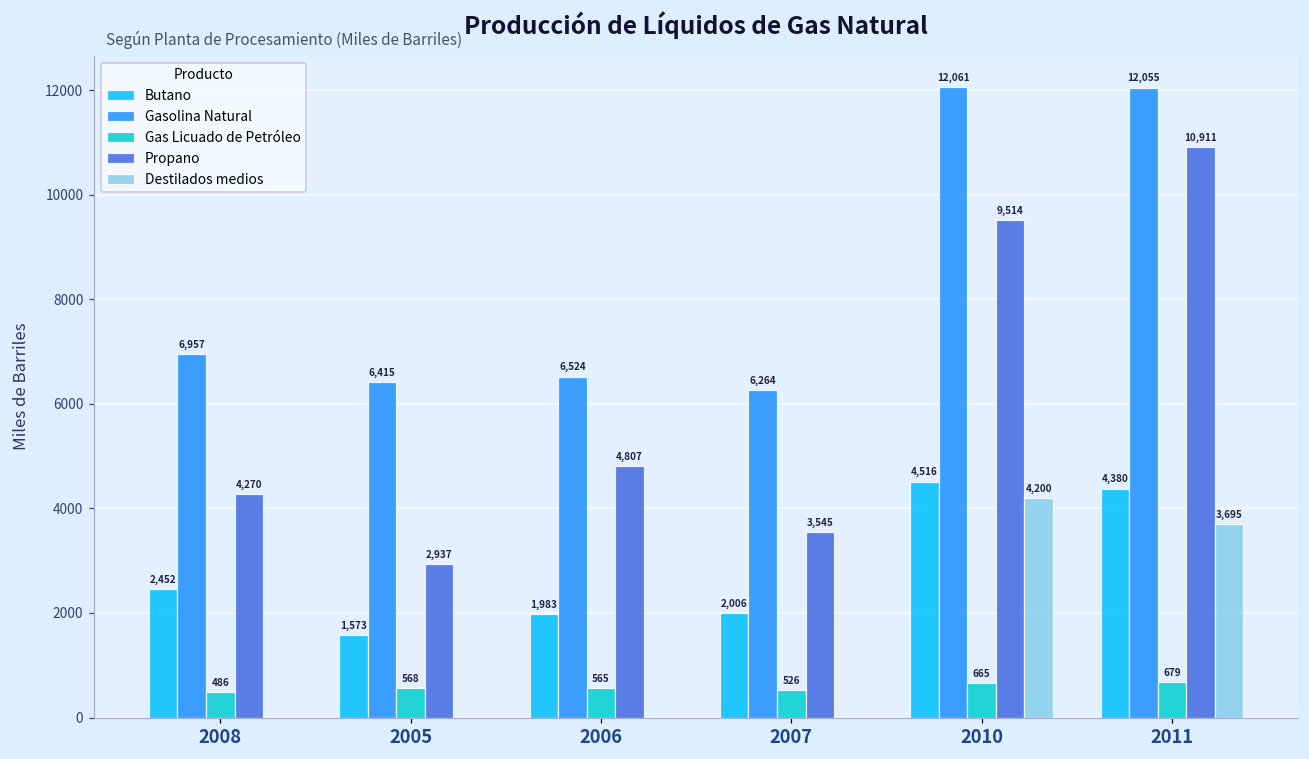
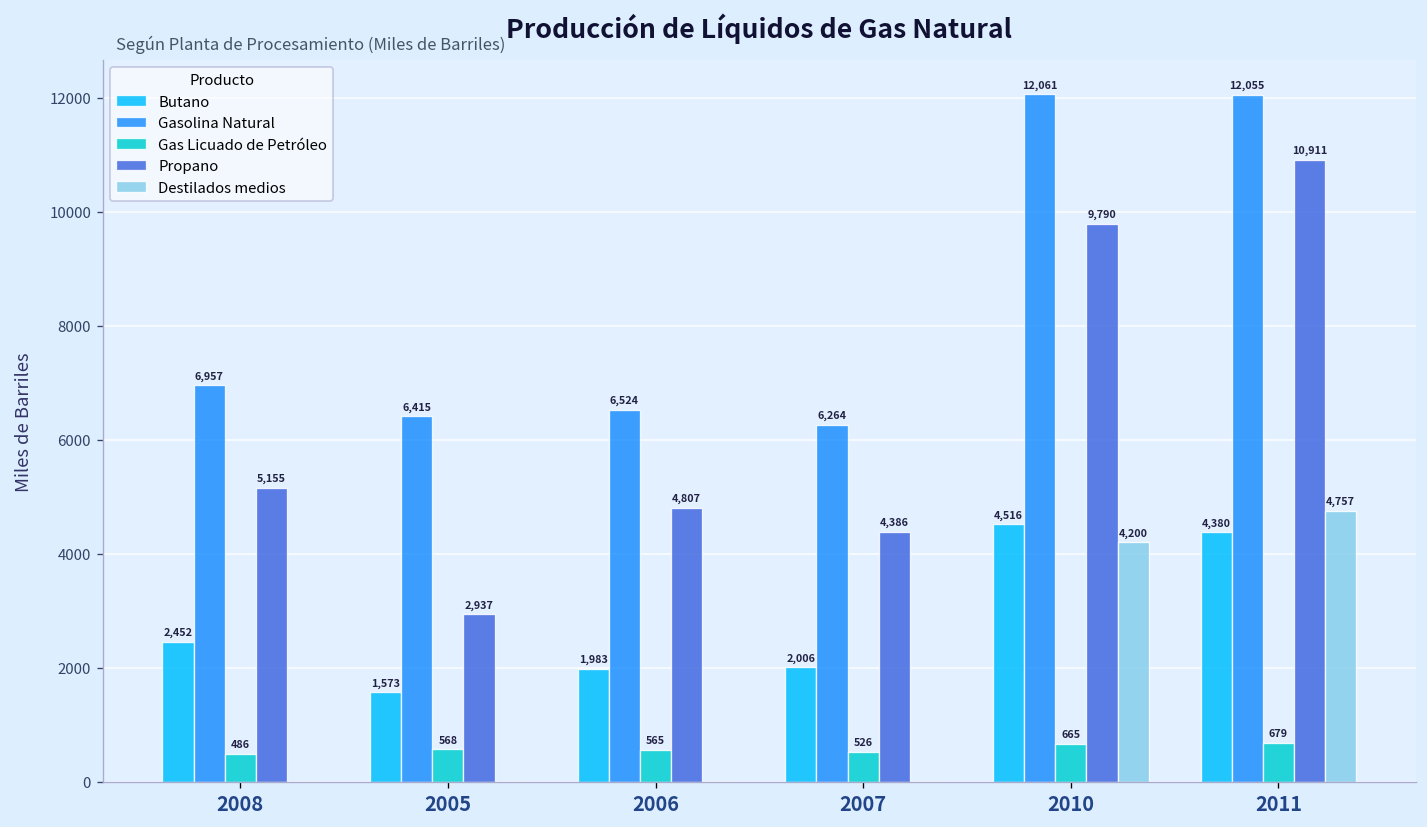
Propano, 2008: 4,270 -> 5,155
Propano, 2007: 3,545 -> 4,386
Propano, 2010: 9,514 -> 9,790
Destilados medios, 2011: 3,695 -> 4,757
